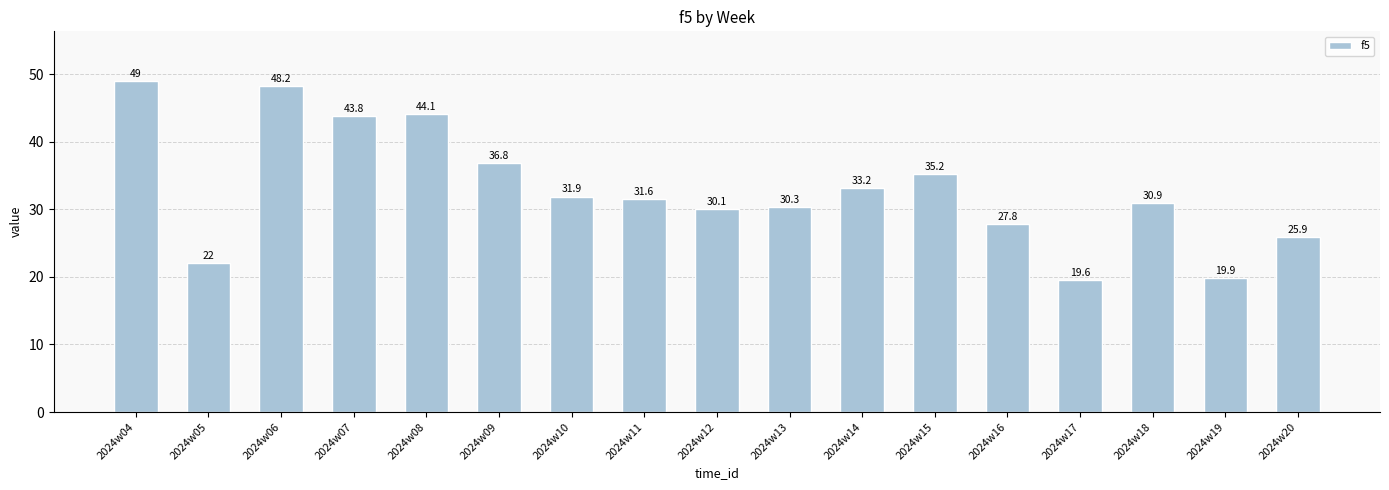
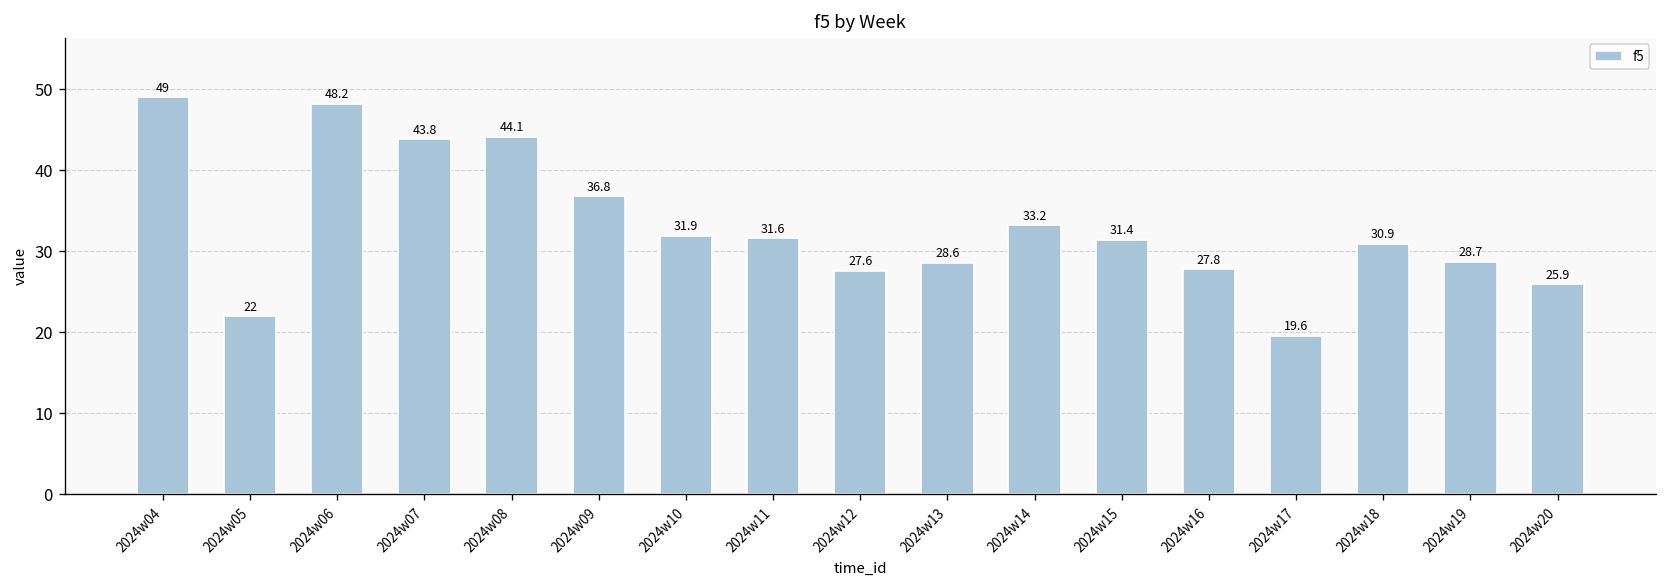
2024w12: 30.1 -> 27.6
2024w13: 30.3 -> 28.6
2024w15: 35.2 -> 31.4
2024w19: 19.9 -> 28.7
